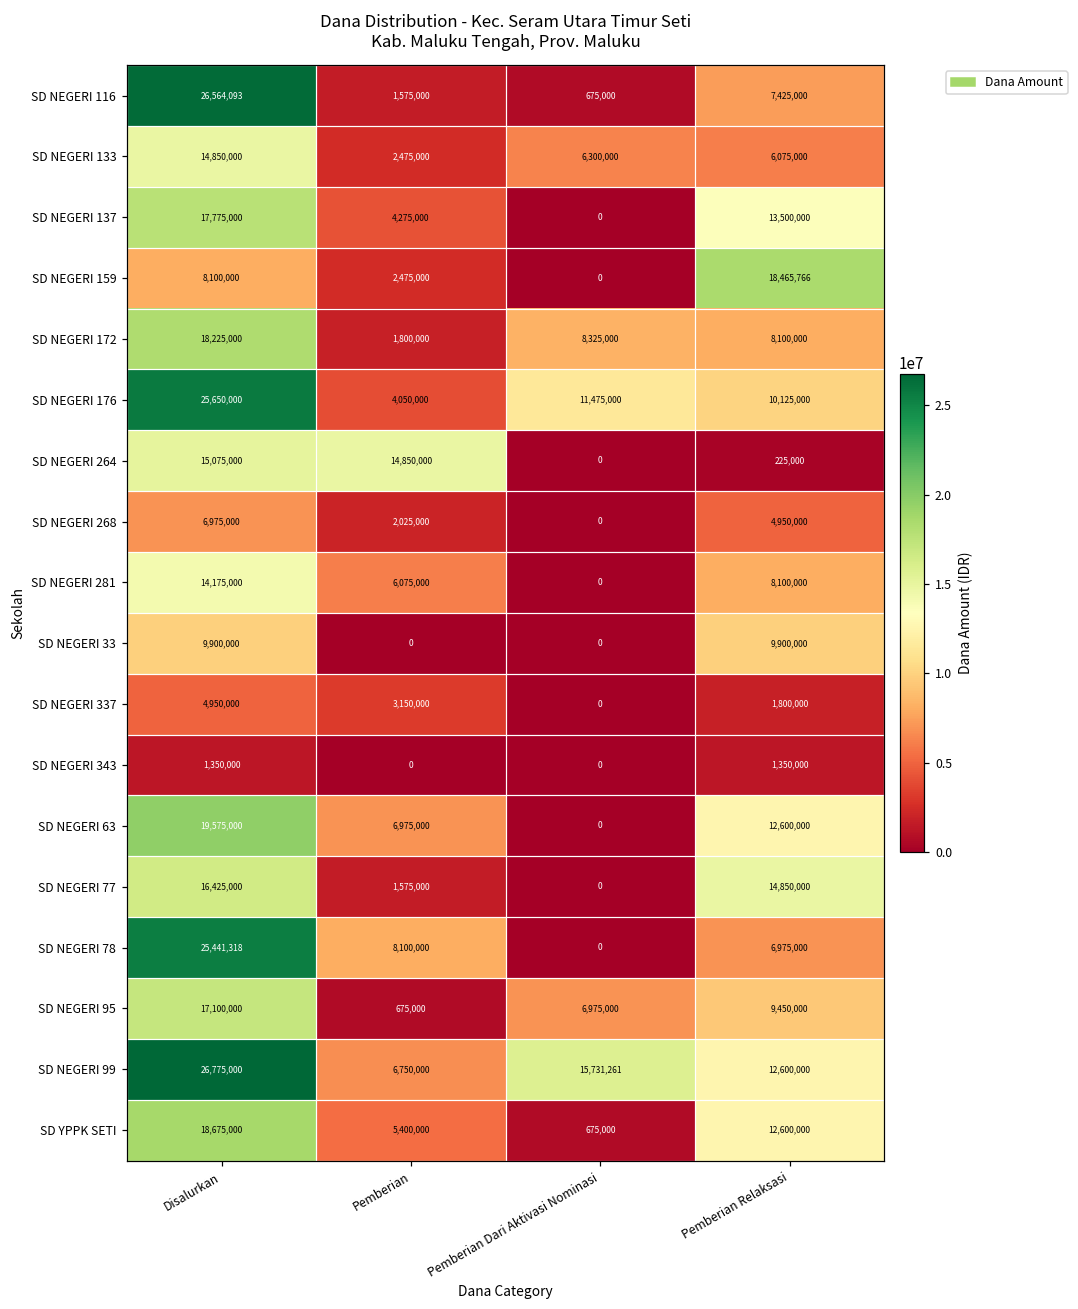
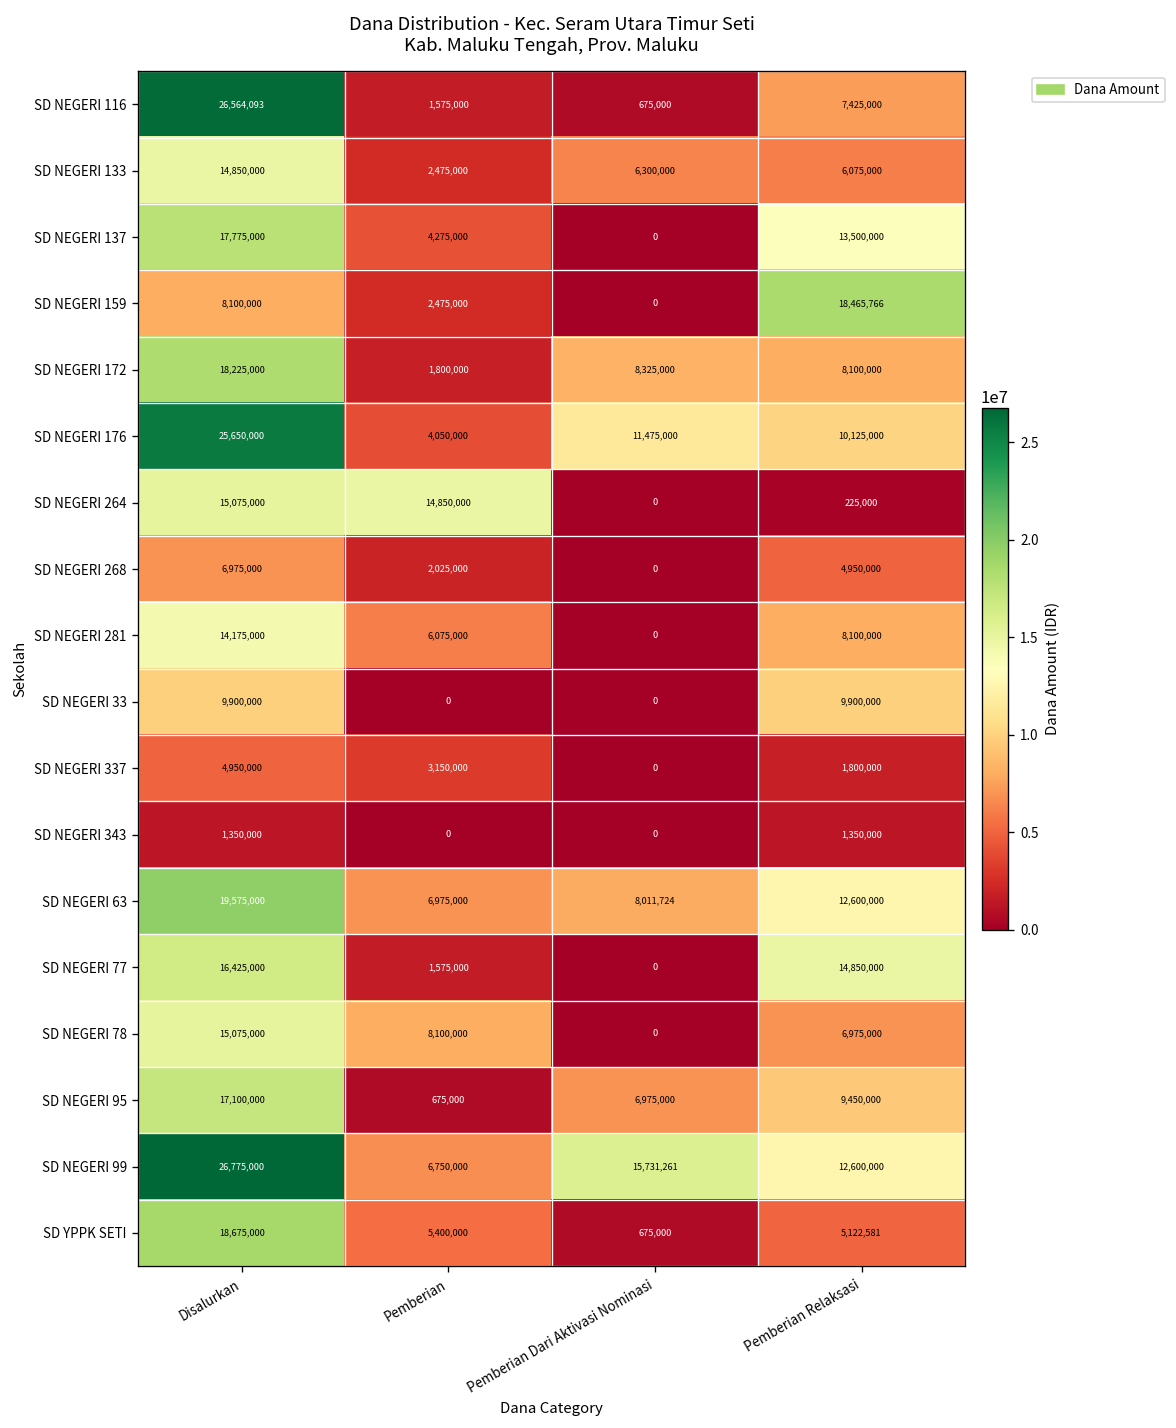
SD NEGERI 63, Pemberian Dari Aktivasi Nominasi: 0 -> 8,011,724
SD NEGERI 78, Disalurkan: 25,441,318 -> 15,075,000
SD YPPK SETI, Pemberian Relaksasi: 12,600,000 -> 5,122,581
